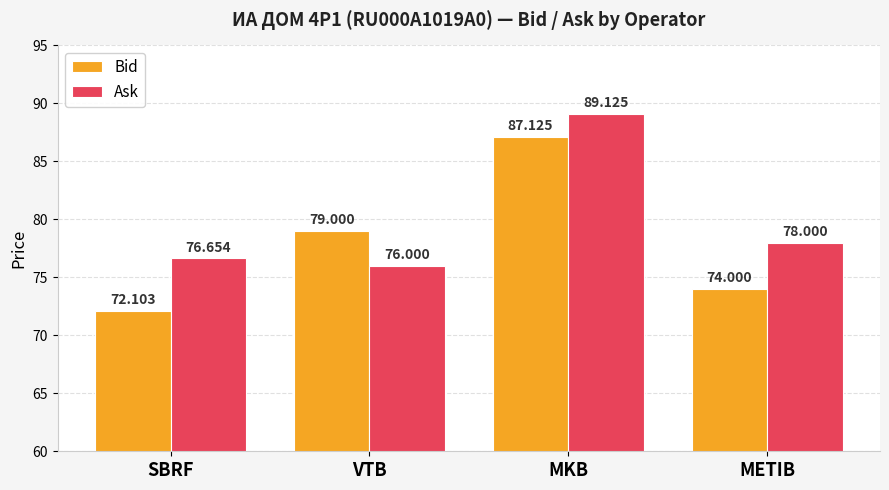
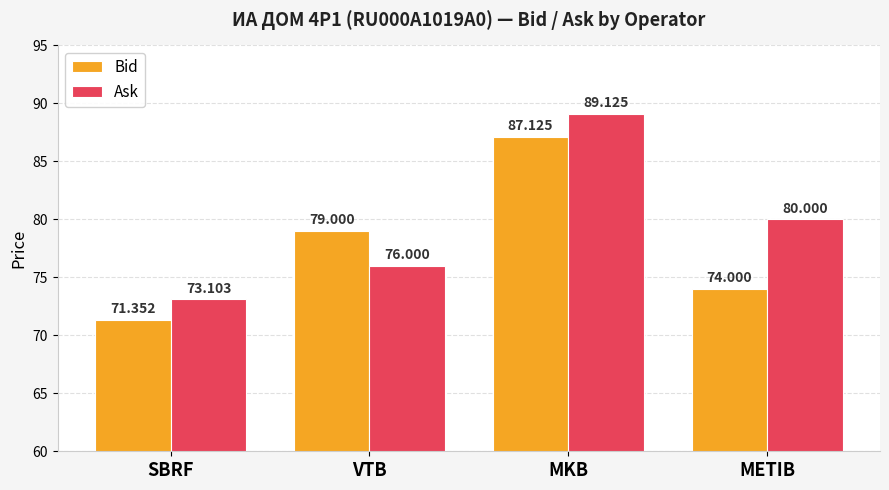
Bid, SBRF: 72.103 -> 71.352
Ask, SBRF: 76.654 -> 73.103
Ask, METIB: 78.000 -> 80.000
